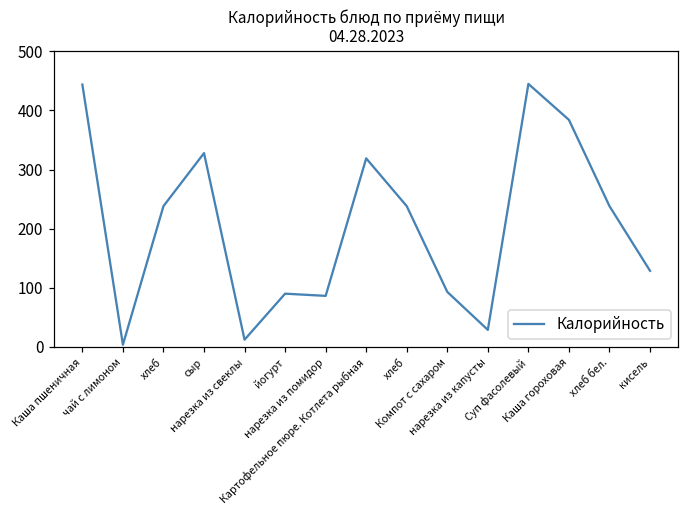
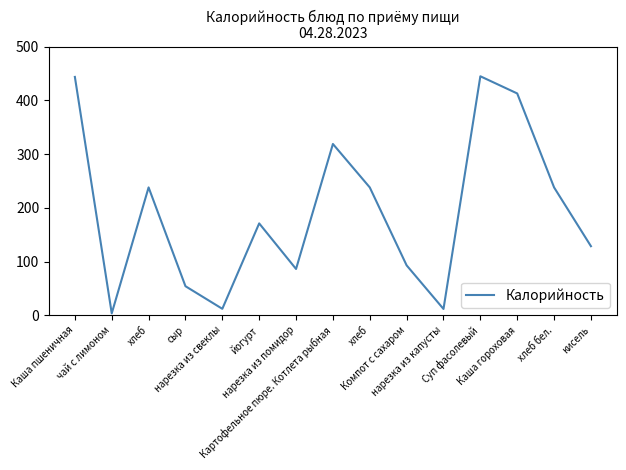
сыр: 330 -> 50
йогурт: 90 -> 170
нарезка из капусты: 30 -> 10
Каша гороховая: 380 -> 410
